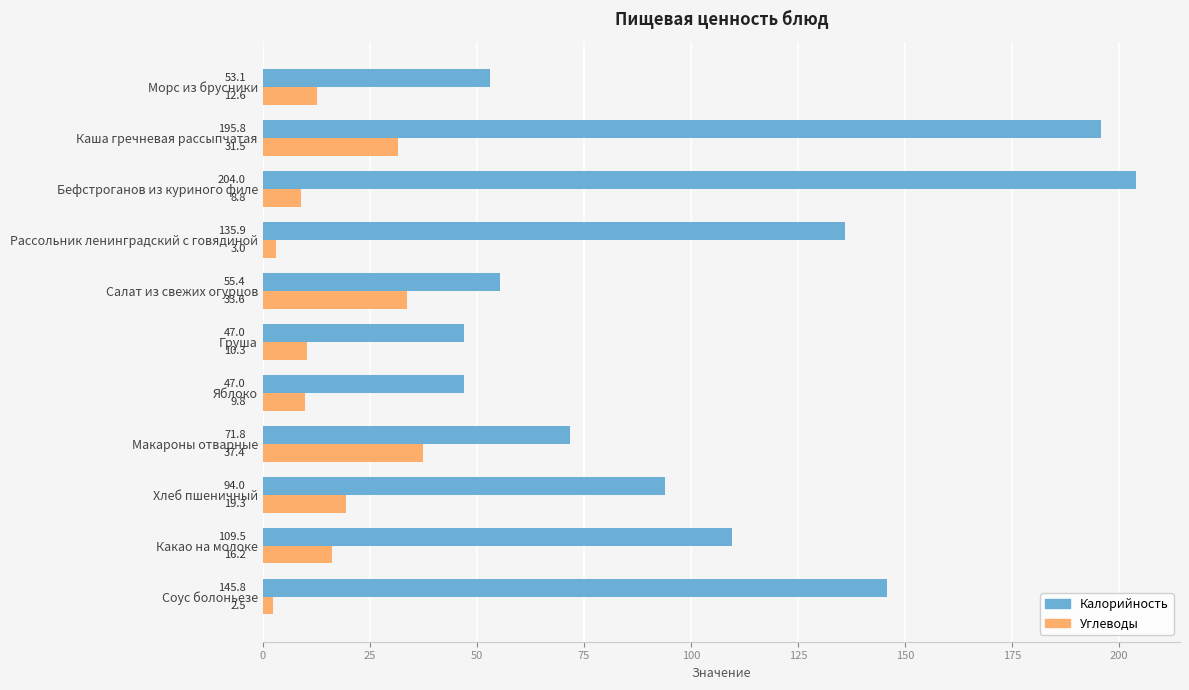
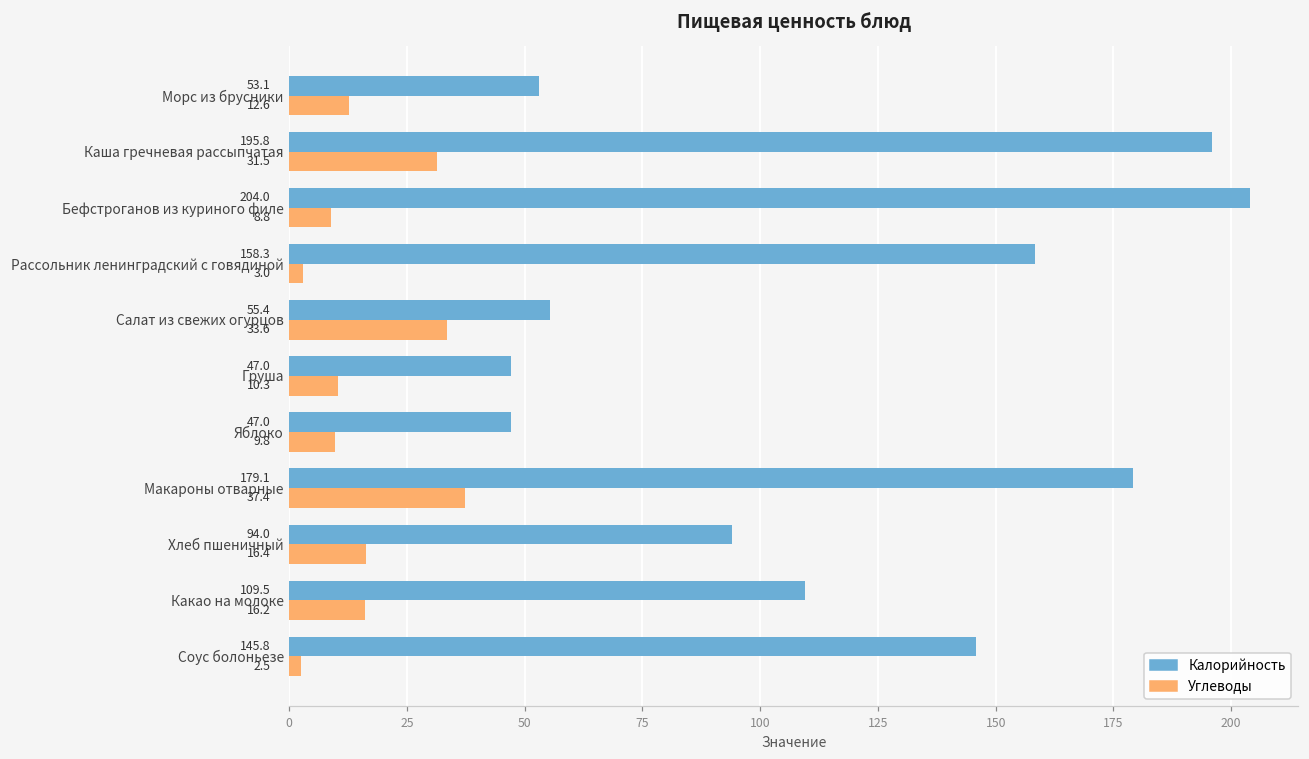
Калорийность, Рассольник ленинградский с говядиной: 135.9 -> 158.3
Калорийность, Макароны отварные: 71.8 -> 179.1
Углеводы, Хлеб пшеничный: 19.3 -> 16.4
